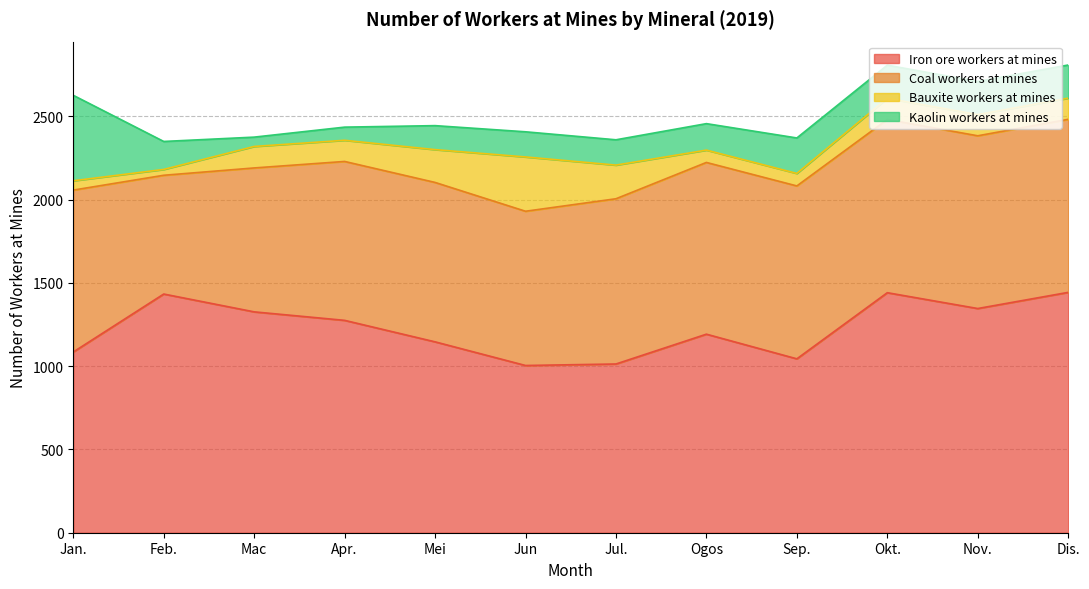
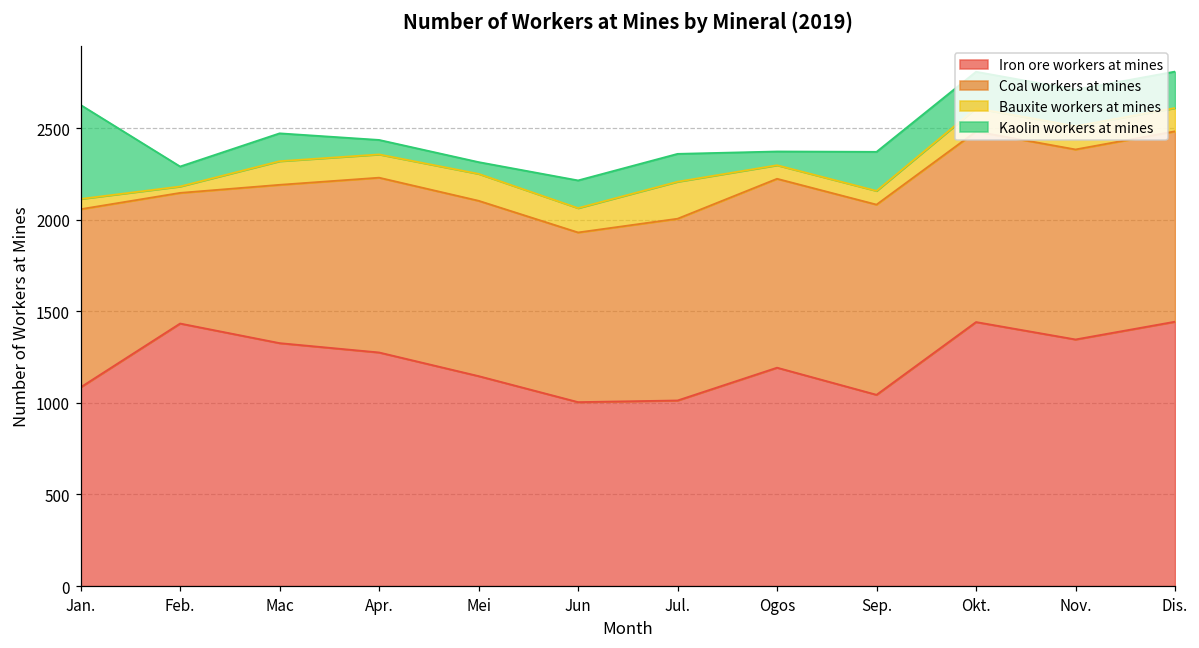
Kaolin workers at mines, Feb.: 170 -> 110
Kaolin workers at mines, Mac: 60 -> 150
Bauxite workers at mines, Mei: 200 -> 150
Kaolin workers at mines, Mei: 140 -> 60
Bauxite workers at mines, Jun: 330 -> 130
Kaolin workers at mines, Ogos: 160 -> 80
